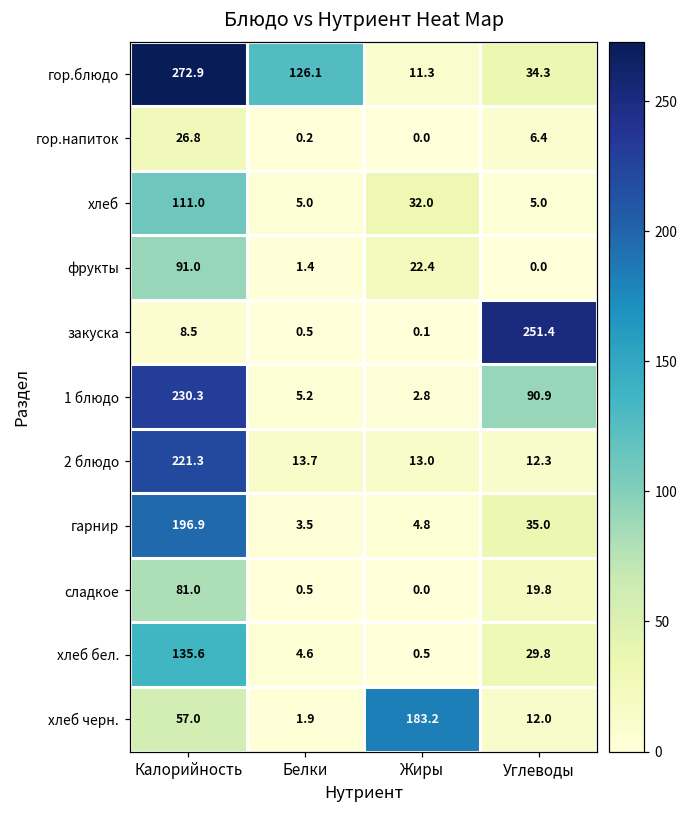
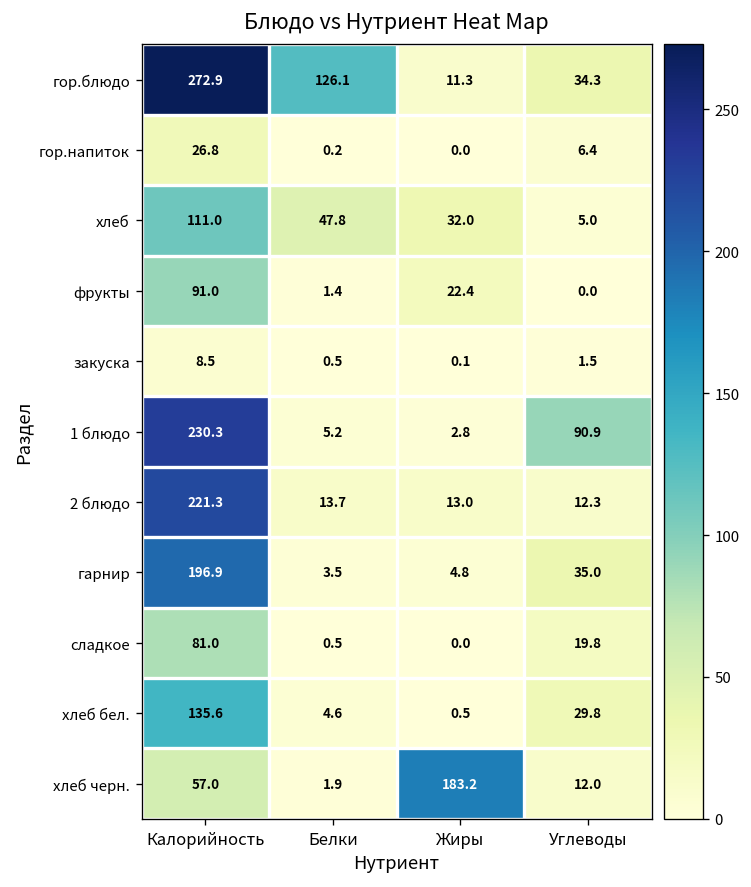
хлеб, Белки: 5.0 -> 47.8
закуска, Углеводы: 251.4 -> 1.5
